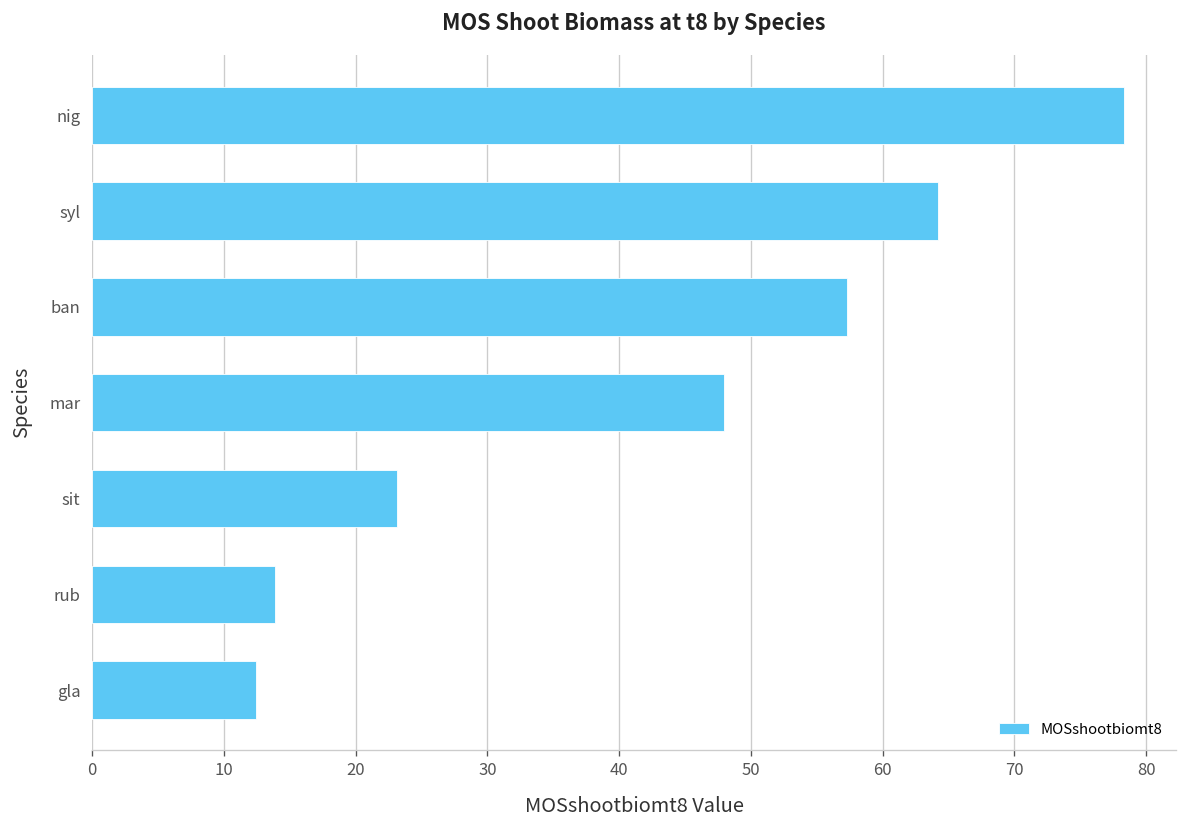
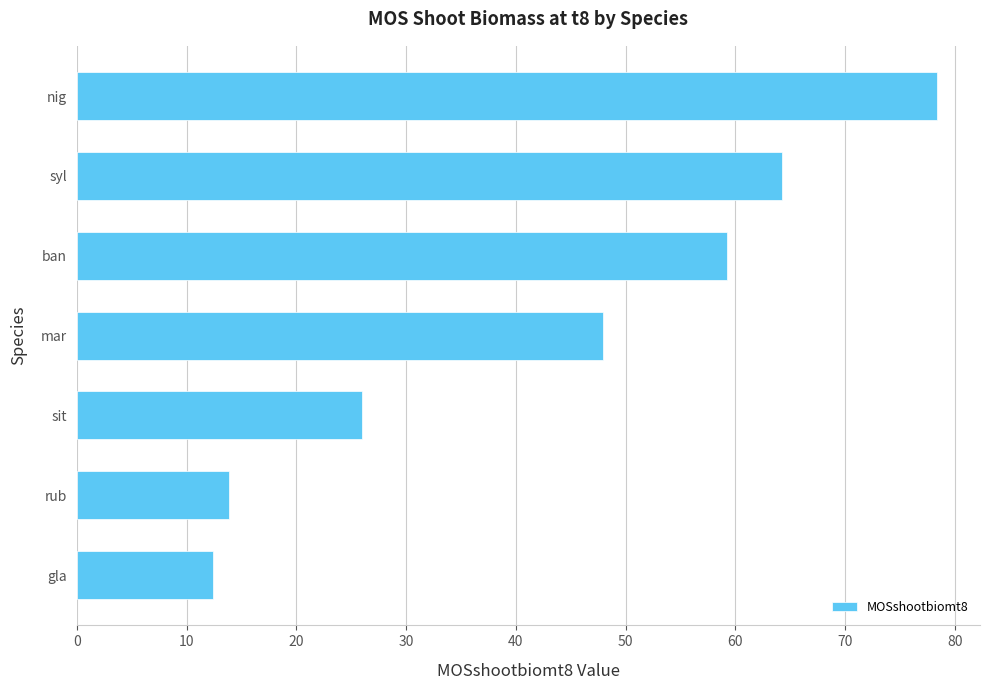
ban: 57.3 -> 59.2
sit: 23.1 -> 26.0
